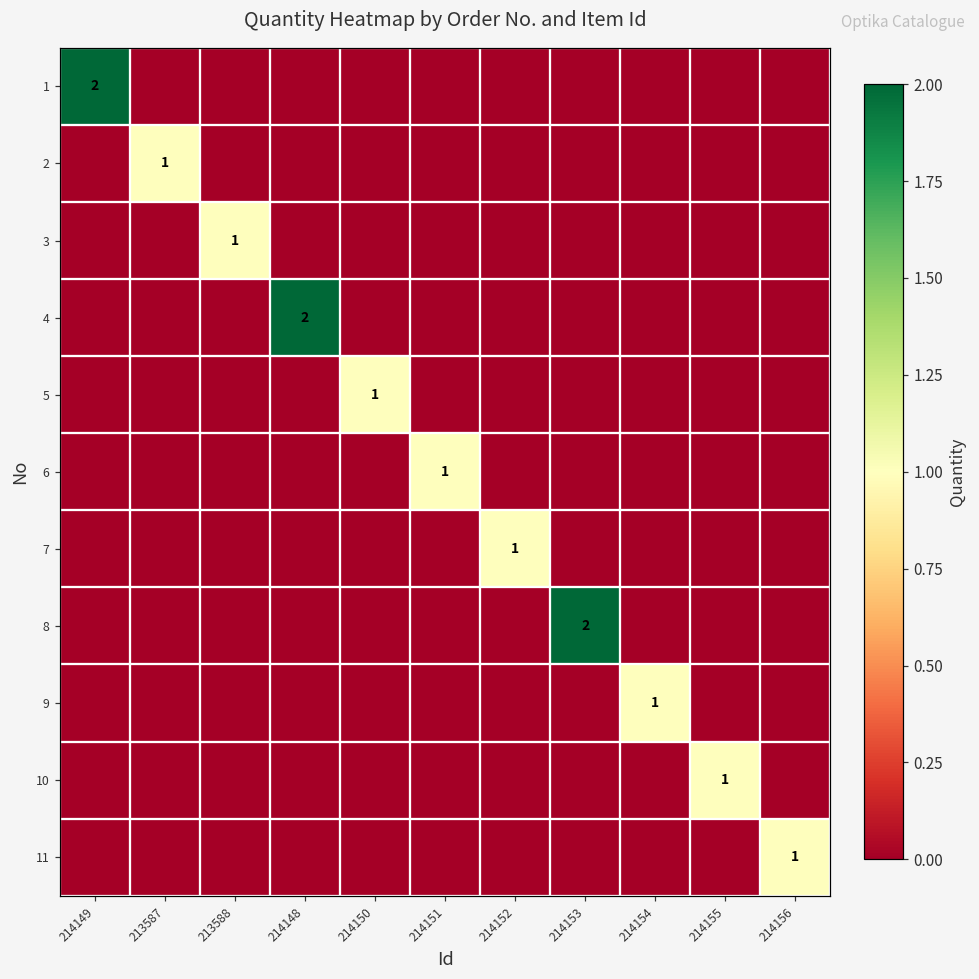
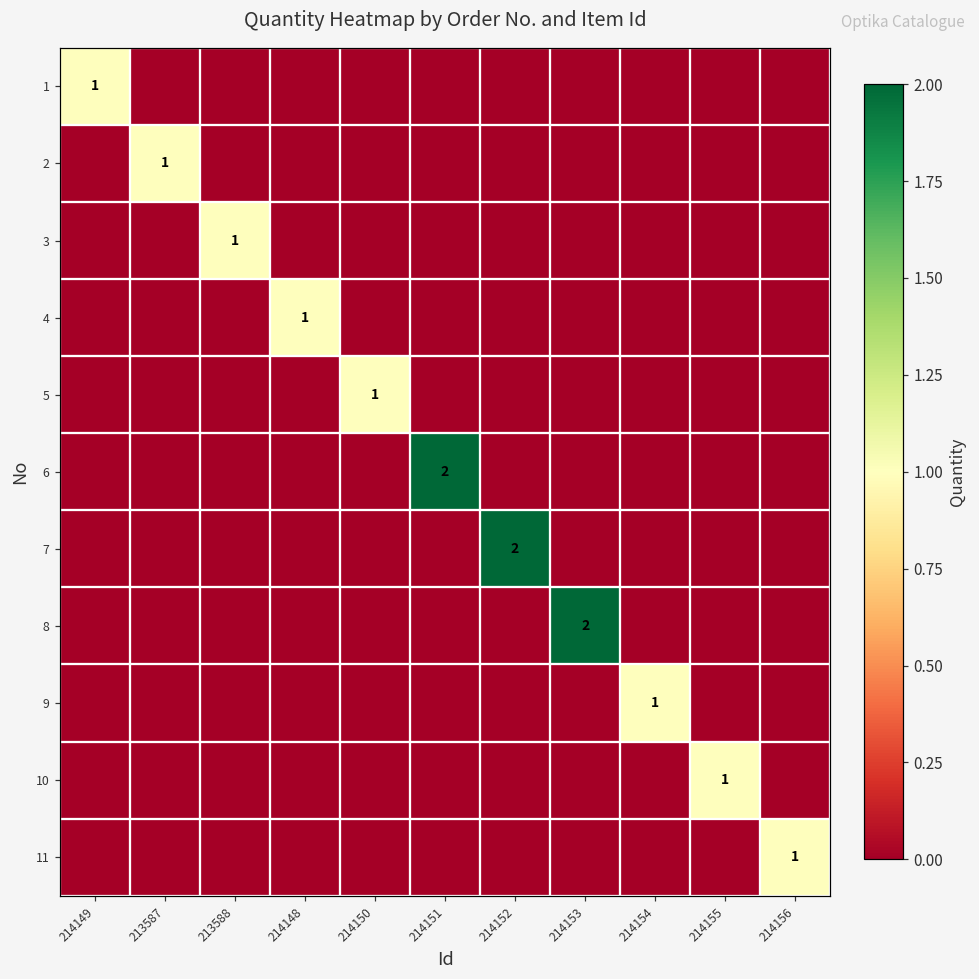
1, 214149: 2 -> 1
4, 214148: 2 -> 1
6, 214151: 1 -> 2
7, 214152: 1 -> 2
